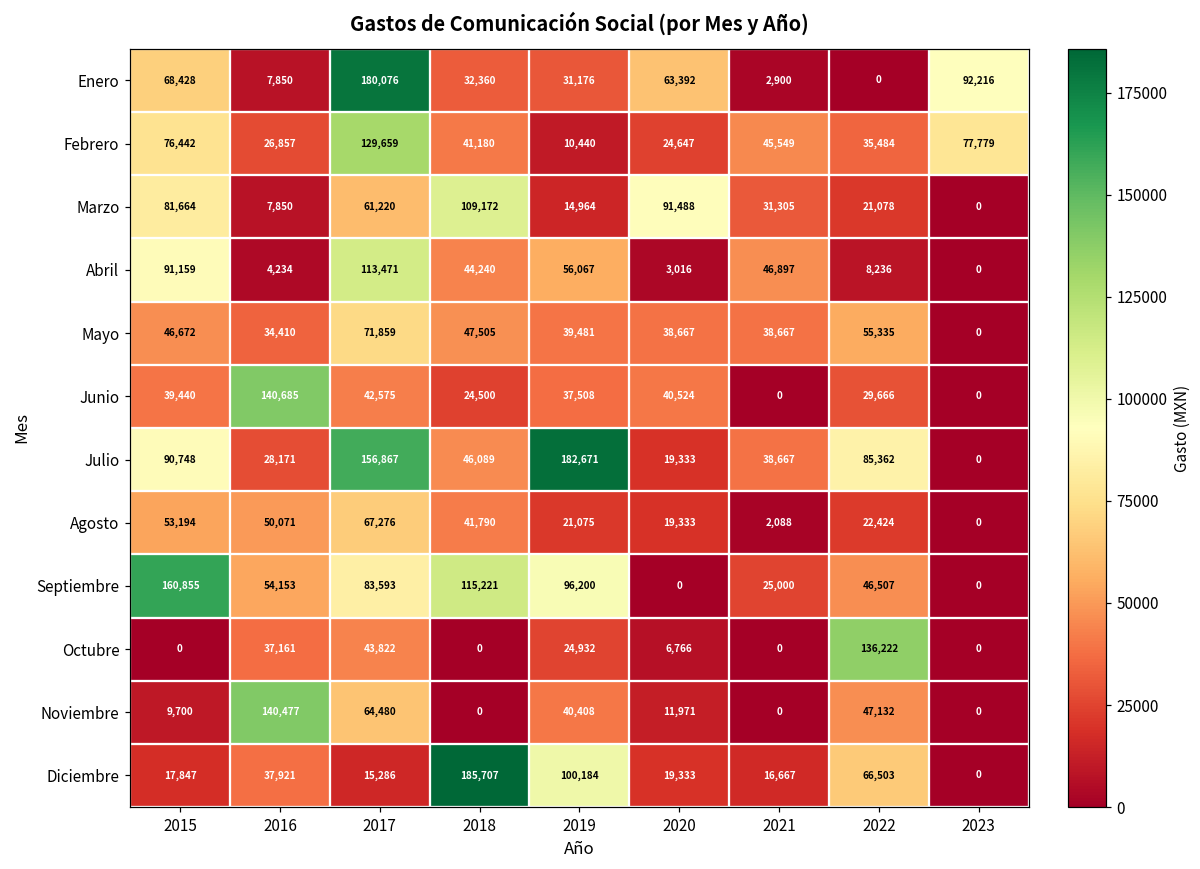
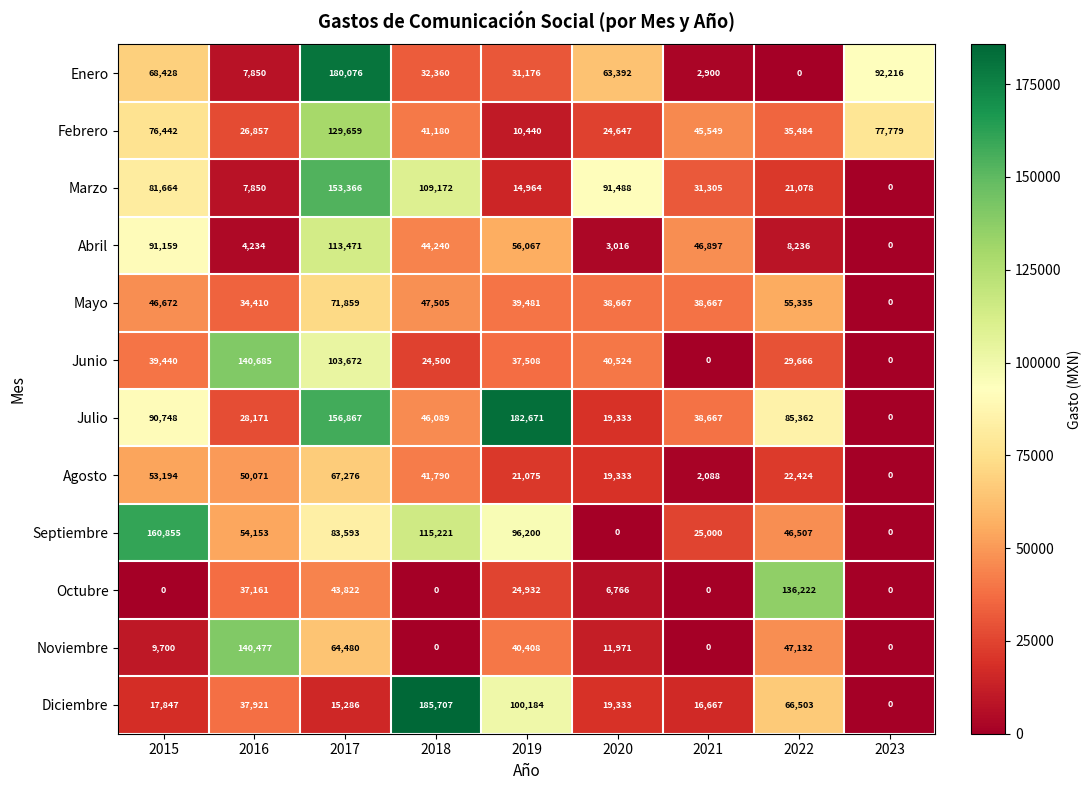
Marzo, 2017: 61,220 -> 153,366
Junio, 2017: 42,575 -> 103,672
